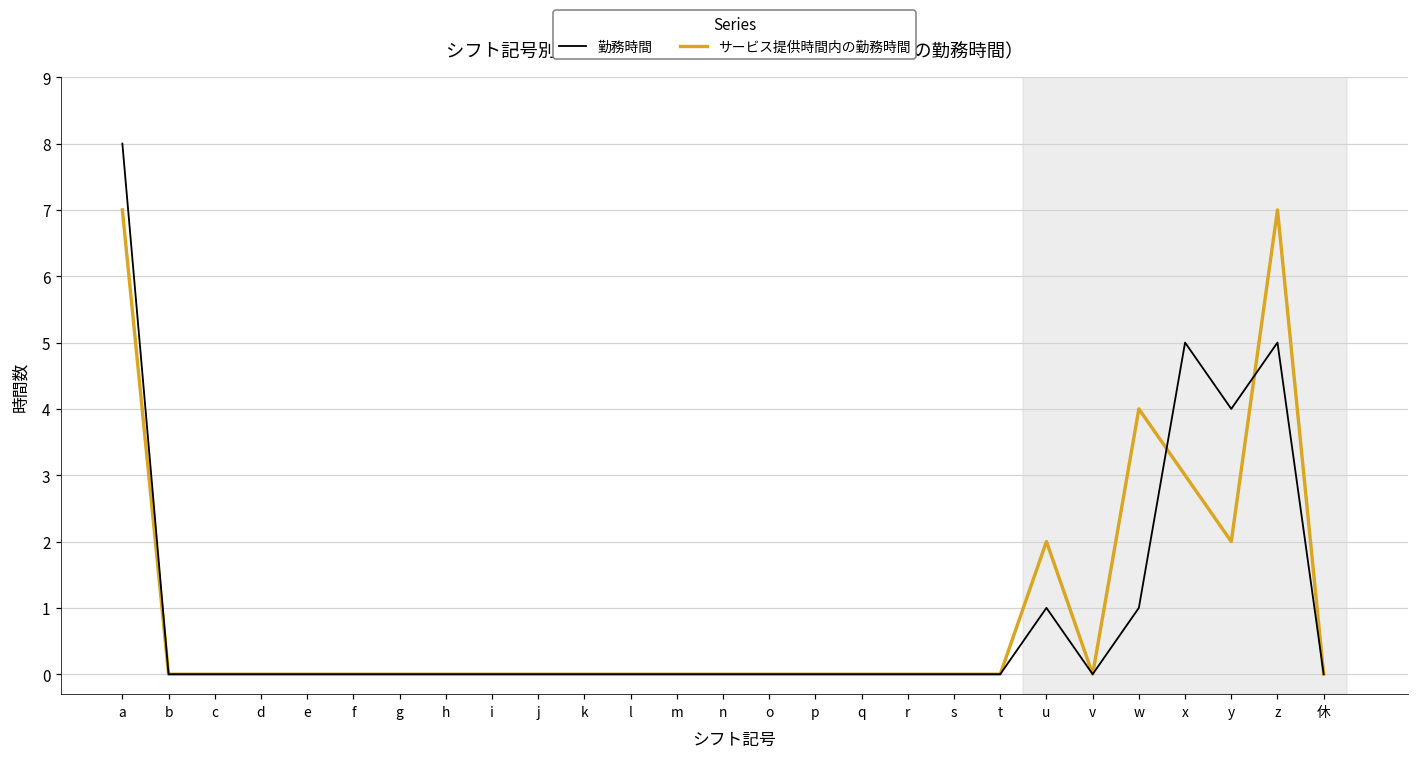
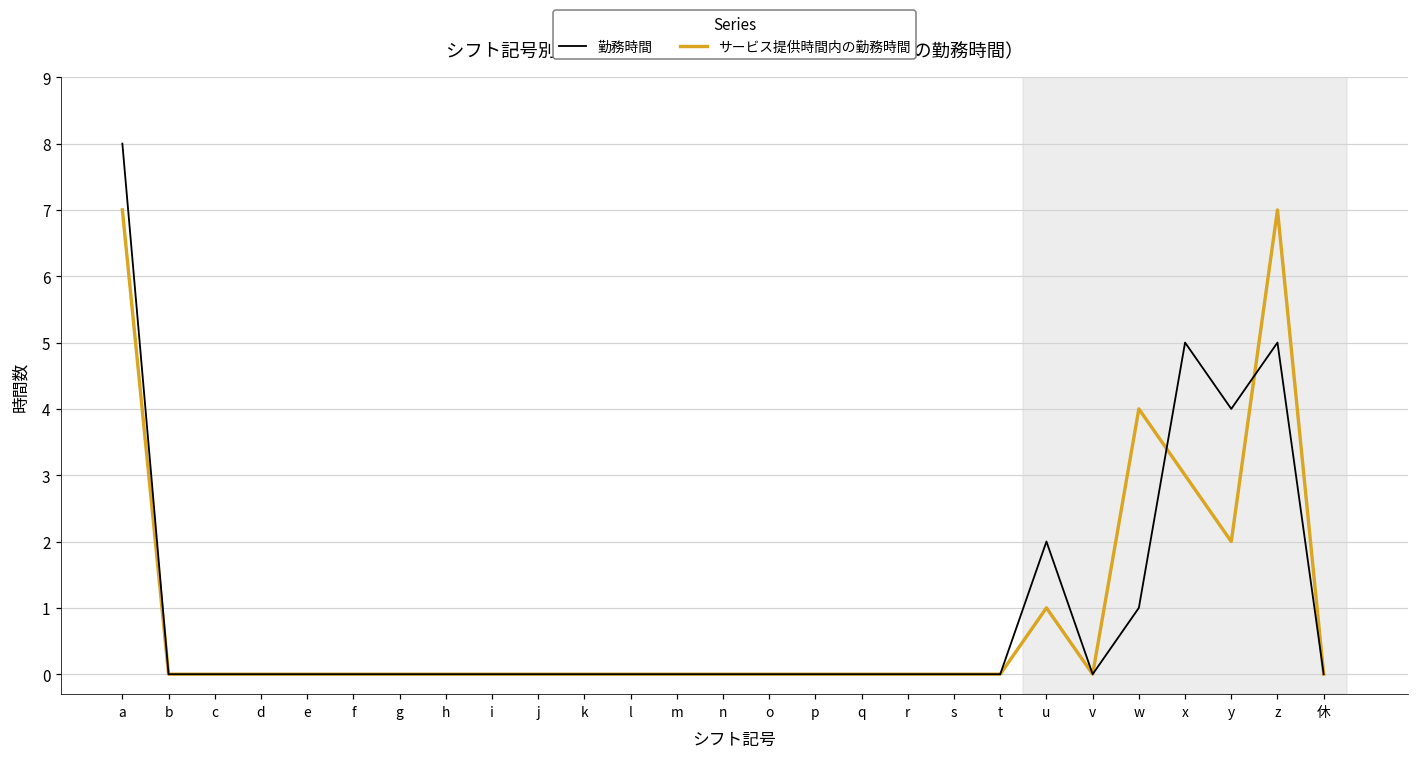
勤務時間, u: 1 -> 2
サービス提供時間内の勤務時間, u: 2 -> 1
